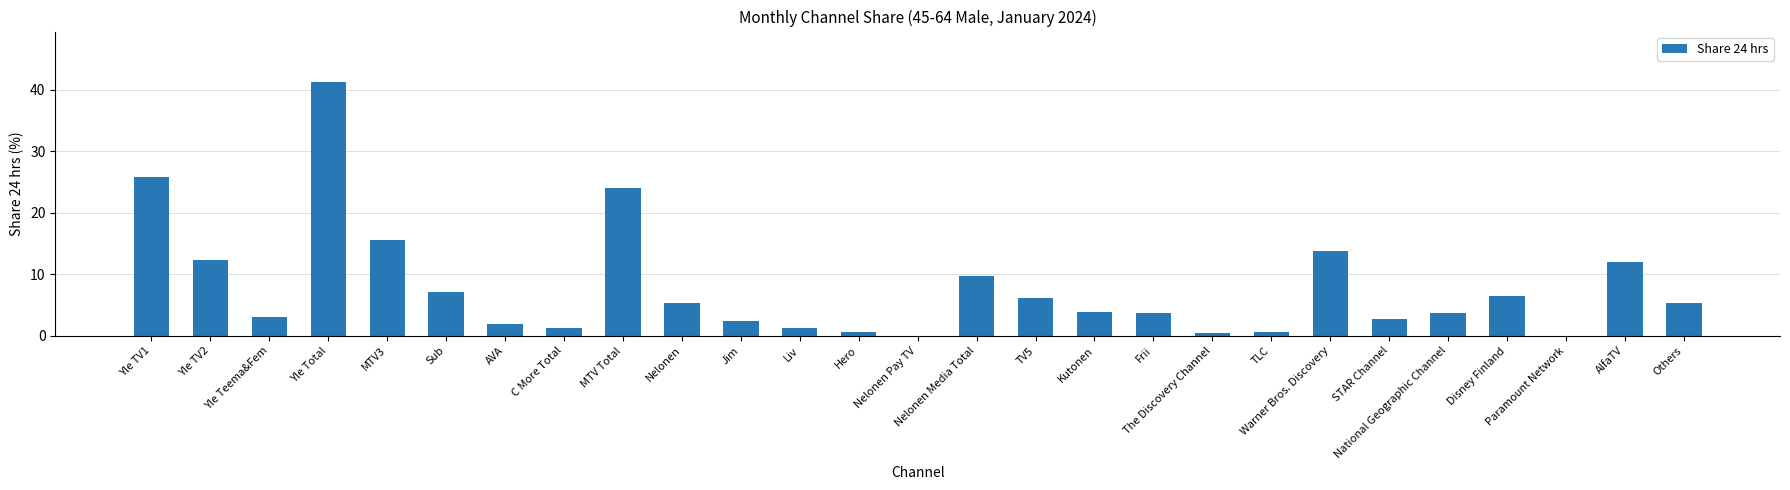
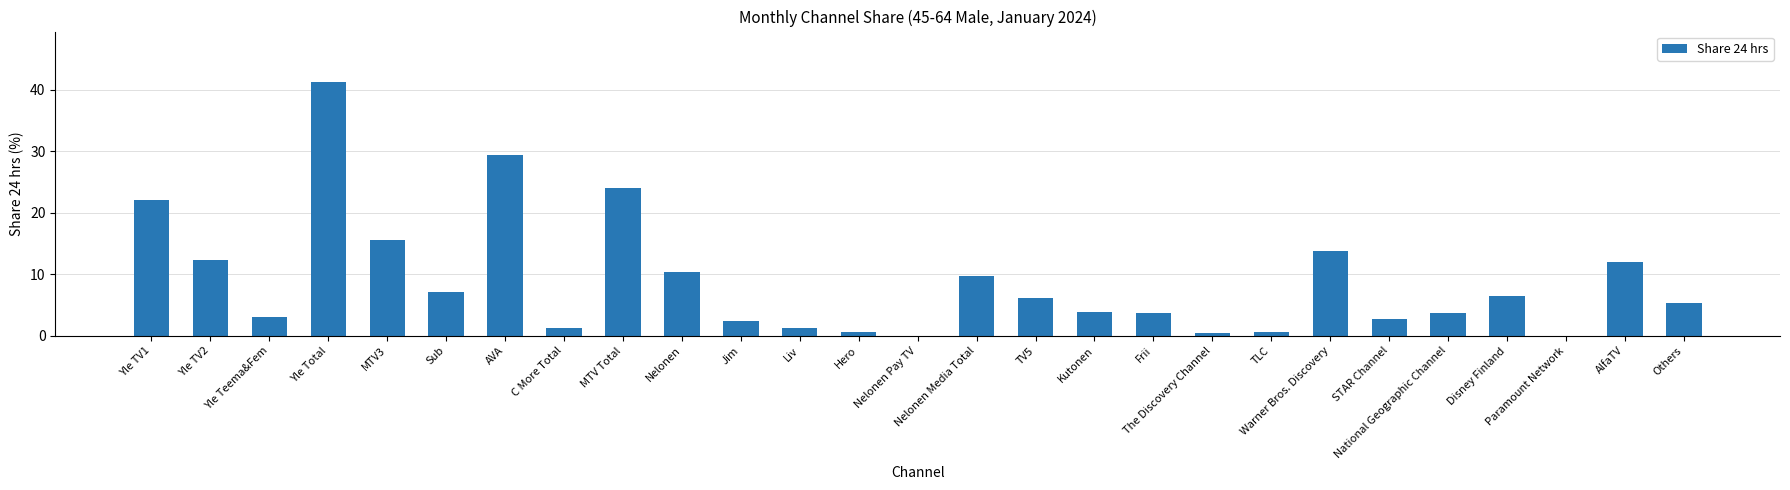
Yle TV1: 26 -> 22
AVA: 2 -> 29
Nelonen: 5 -> 10
